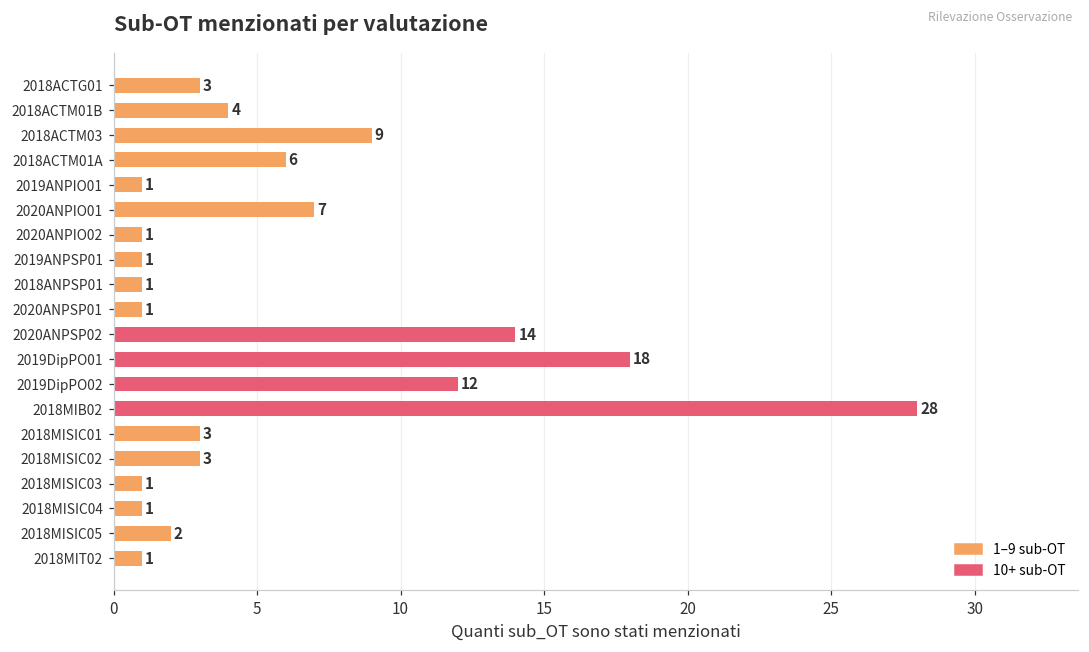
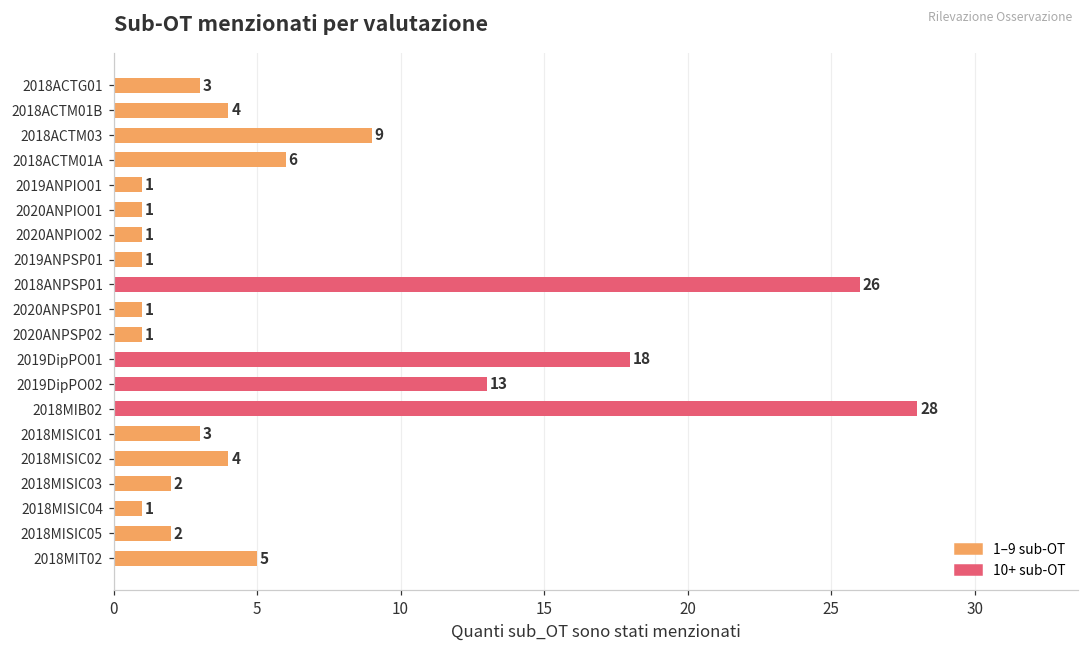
2020ANPIO01: 7 -> 1
2018ANPSP01: 1 -> 26
2020ANPSP02: 14 -> 1
2019DipPO02: 12 -> 13
2018MISIC02: 3 -> 4
2018MISIC03: 1 -> 2
2018MIT02: 1 -> 5
